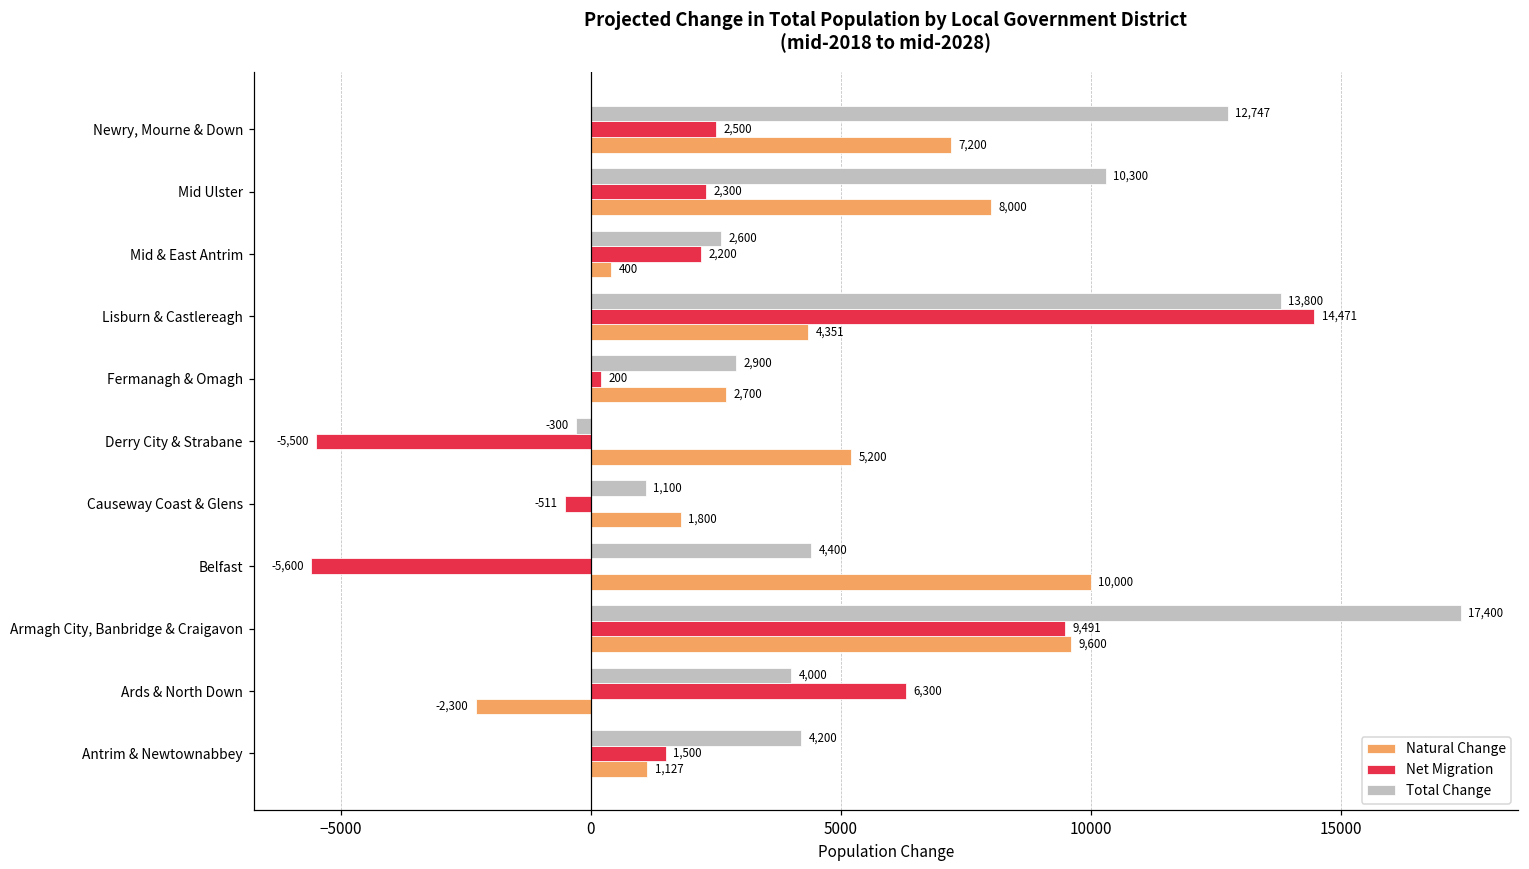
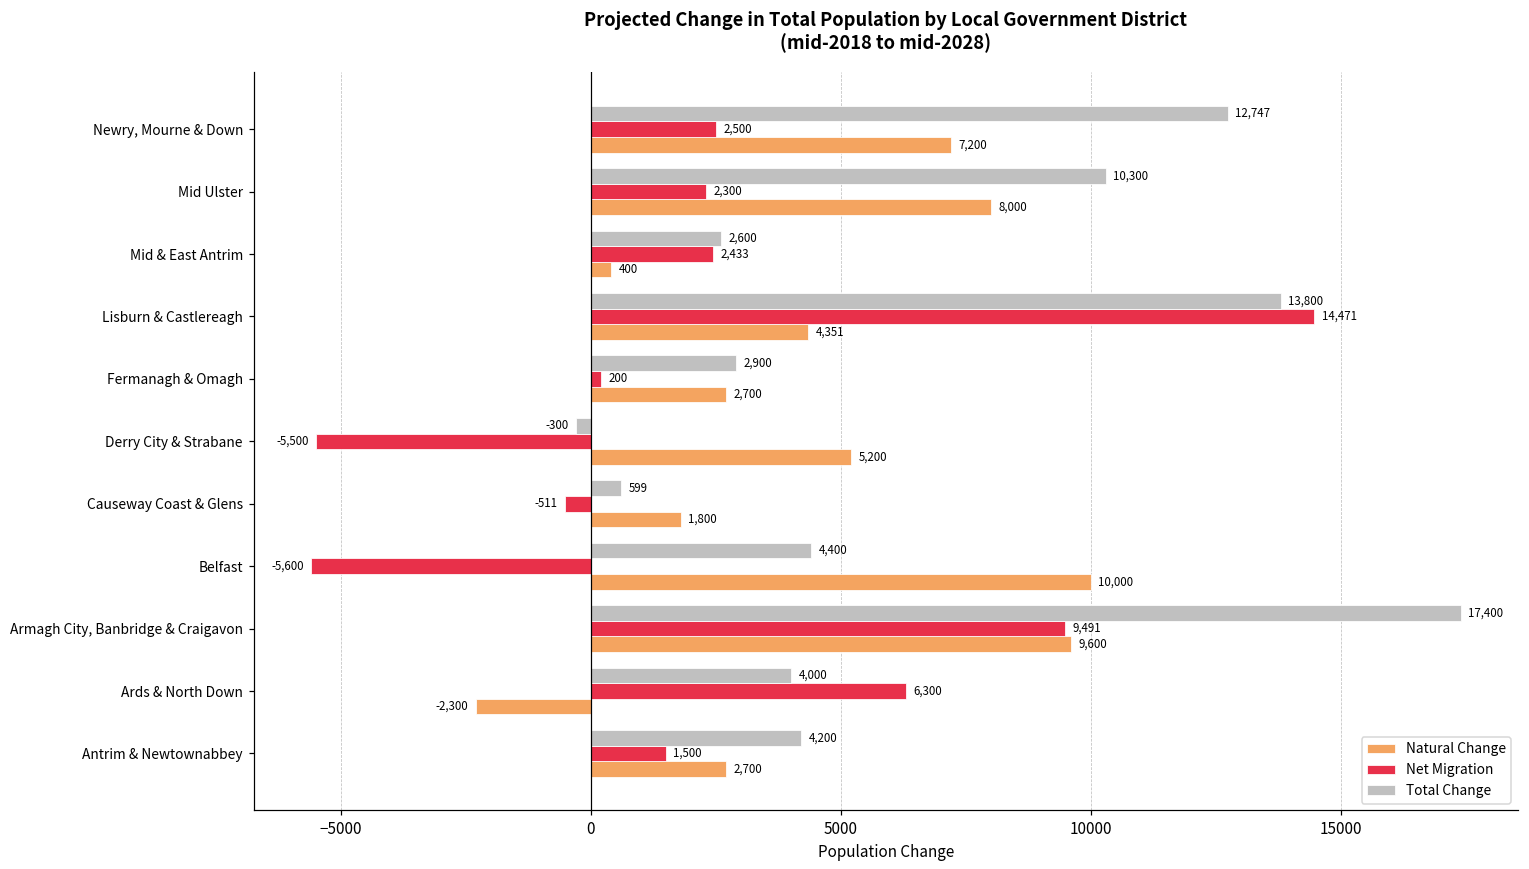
Net Migration, Mid & East Antrim: 2,200 -> 2,433
Total Change, Causeway Coast & Glens: 1,100 -> 599
Natural Change, Antrim & Newtownabbey: 1,127 -> 2,700
